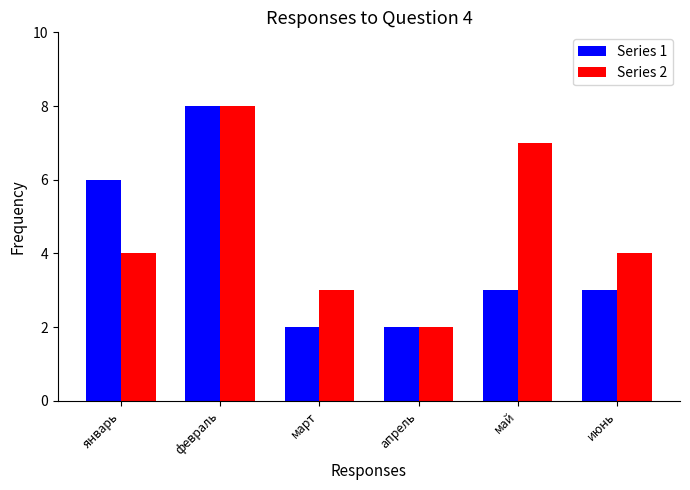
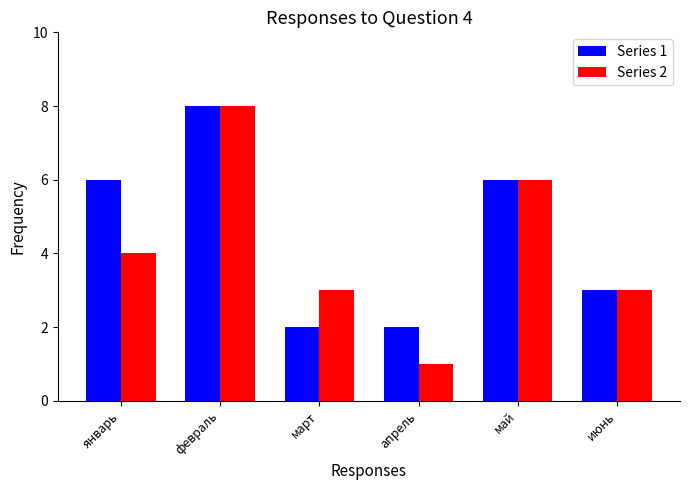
Series 2, апрель: 2 -> 1
Series 1, май: 3 -> 6
Series 2, май: 7 -> 6
Series 2, июнь: 4 -> 3
